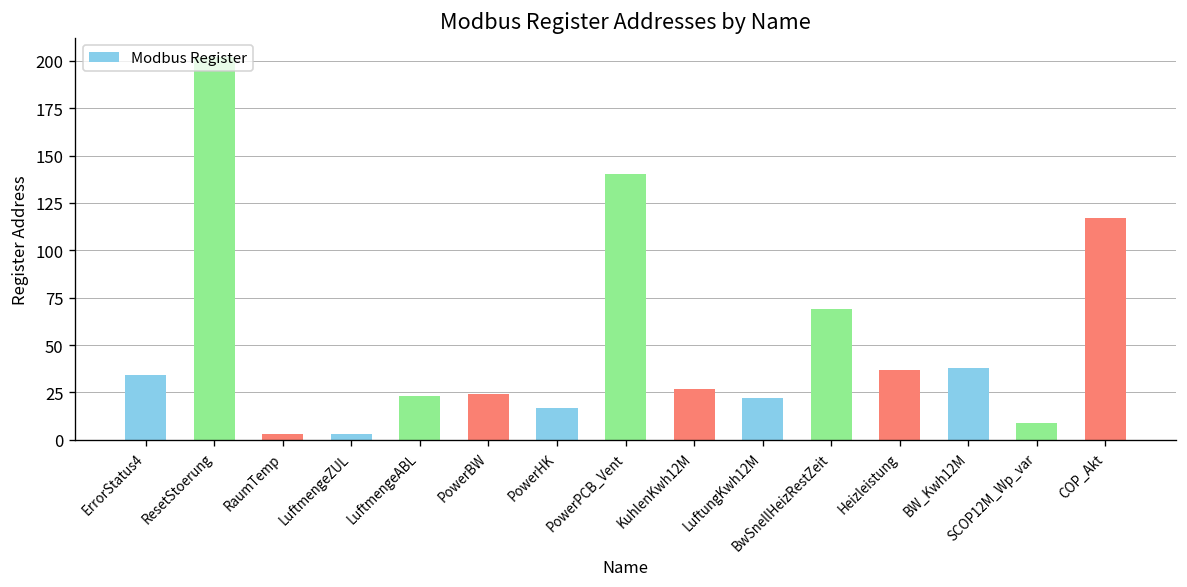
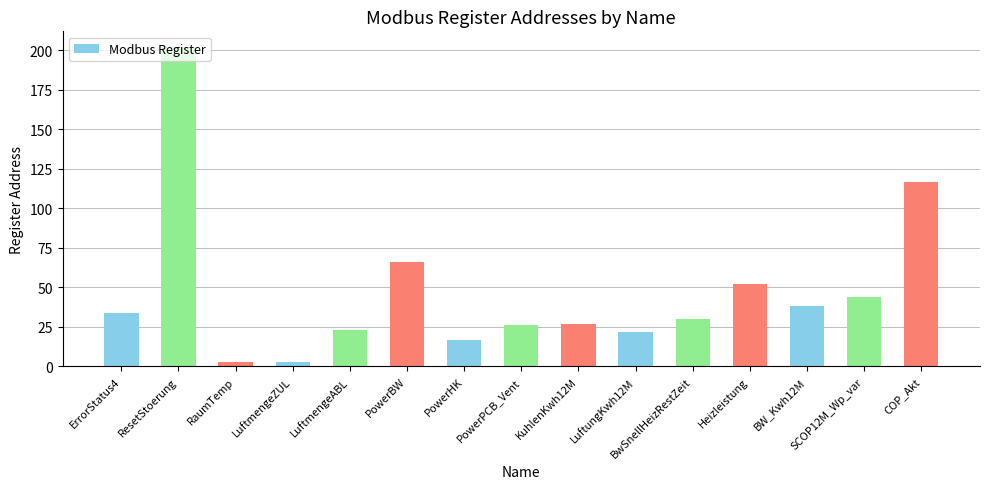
PowerBW: 24 -> 66
PowerPCB_Vent: 140 -> 26
BwSnellHeizRestZeit: 69 -> 30
Heizleistung: 37 -> 52
SCOP12M_Wp_var: 9 -> 44
